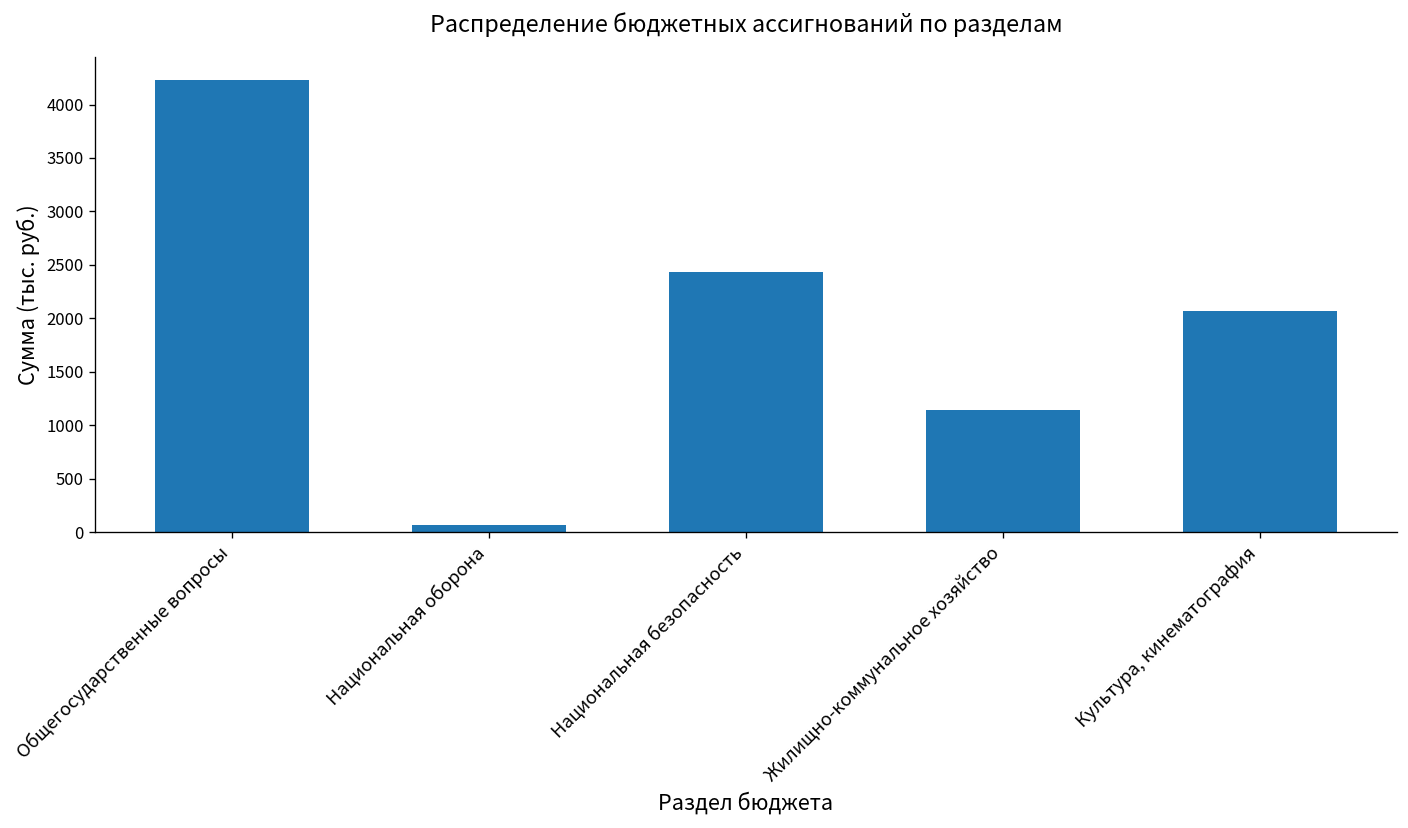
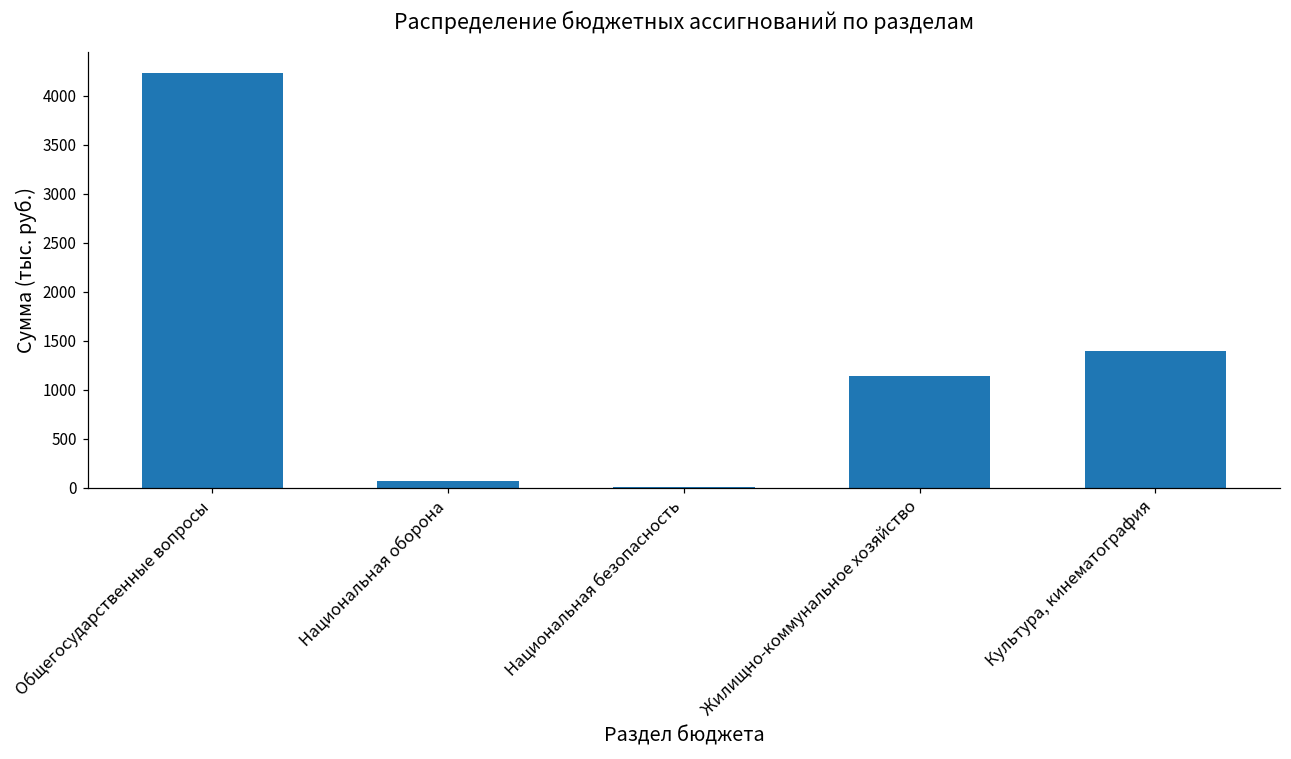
Национальная безопасность: 2400 -> 0
Культура, кинематография: 2100 -> 1400
